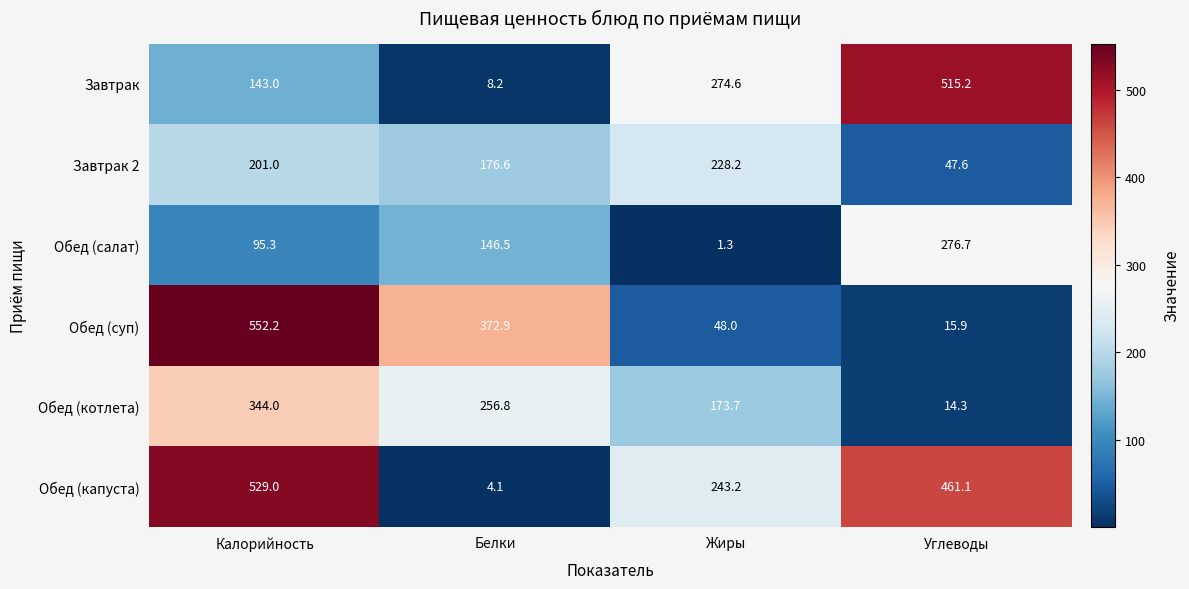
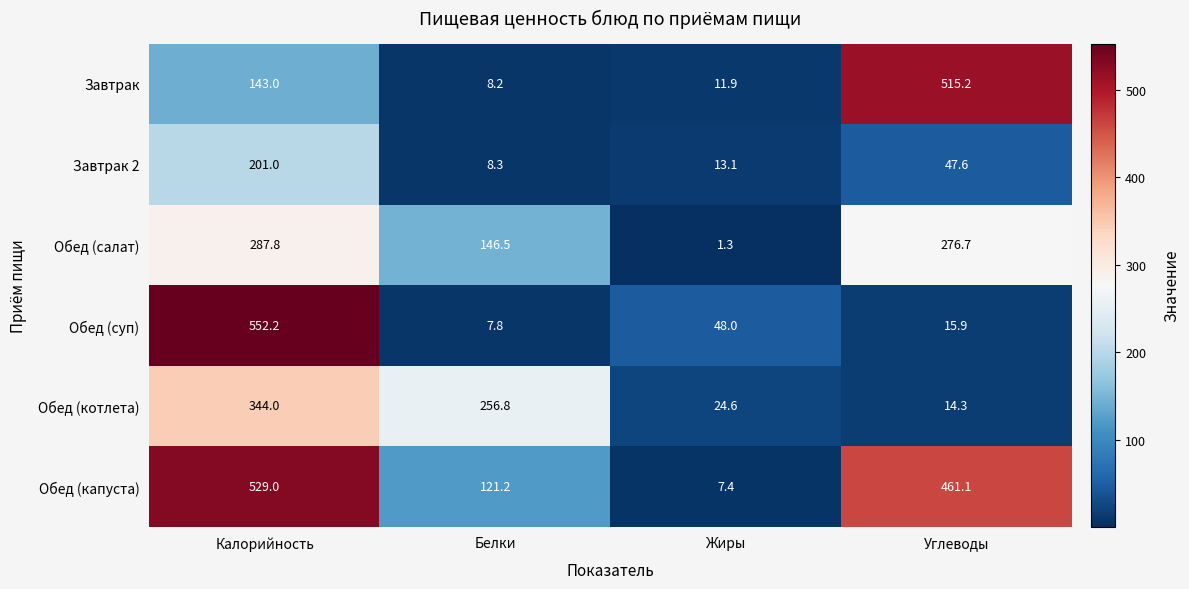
Завтрак, Жиры: 274.6 -> 11.9
Завтрак 2, Белки: 176.6 -> 8.3
Завтрак 2, Жиры: 228.2 -> 13.1
Обед (салат), Калорийность: 95.3 -> 287.8
Обед (суп), Белки: 372.9 -> 7.8
Обед (котлета), Жиры: 173.7 -> 24.6
Обед (капуста), Белки: 4.1 -> 121.2
Обед (капуста), Жиры: 243.2 -> 7.4
